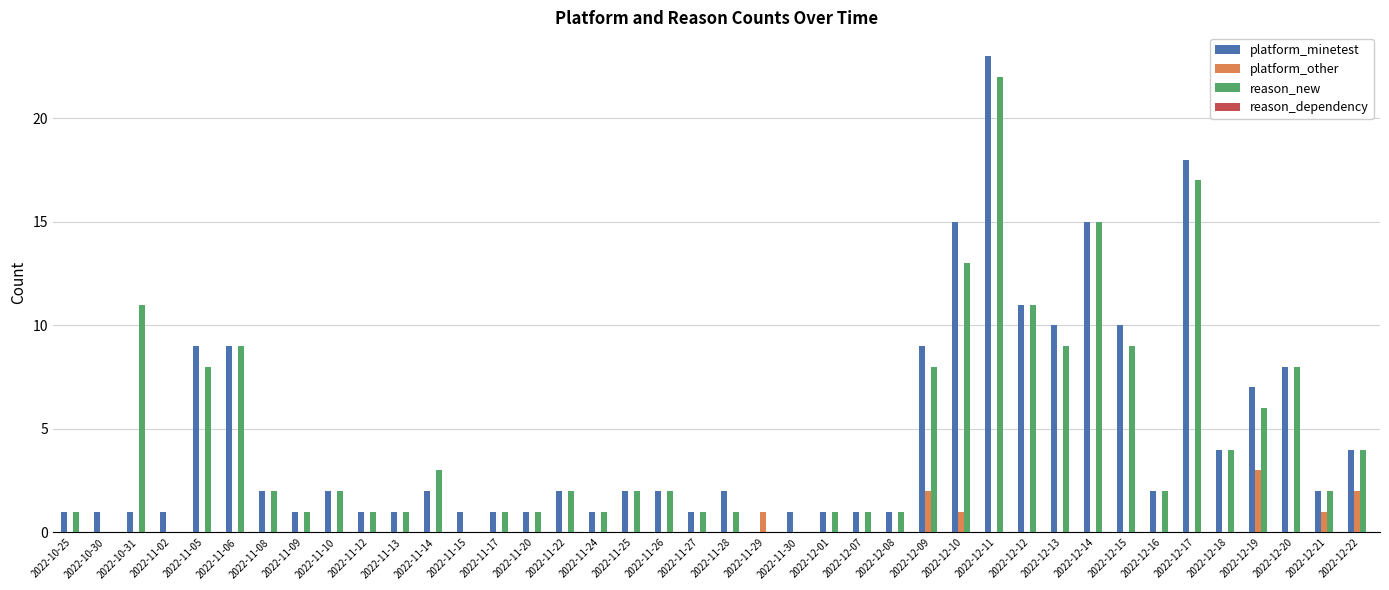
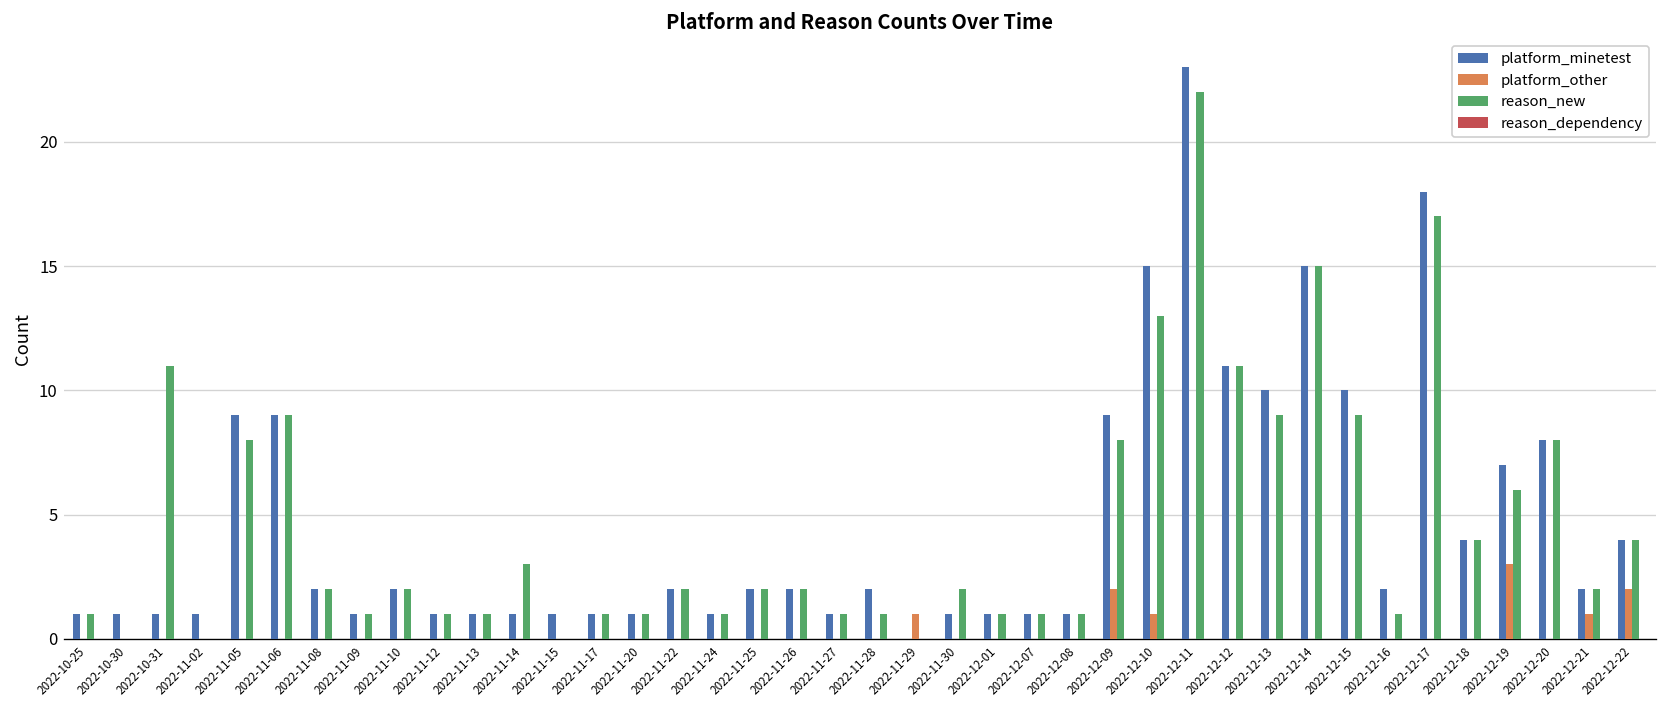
platform_minetest, 2022-11-14: 2 -> 1
reason_new, 2022-11-30: 0 -> 2
reason_new, 2022-12-16: 2 -> 1
